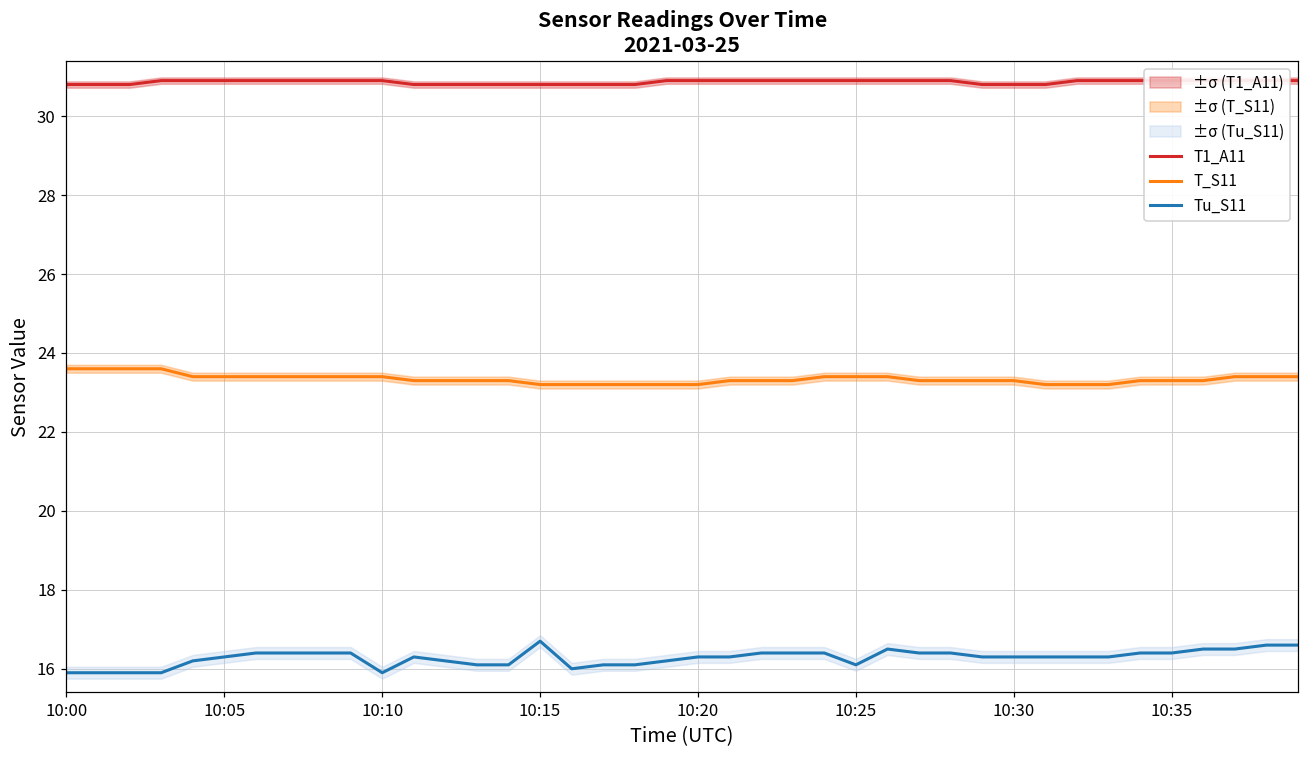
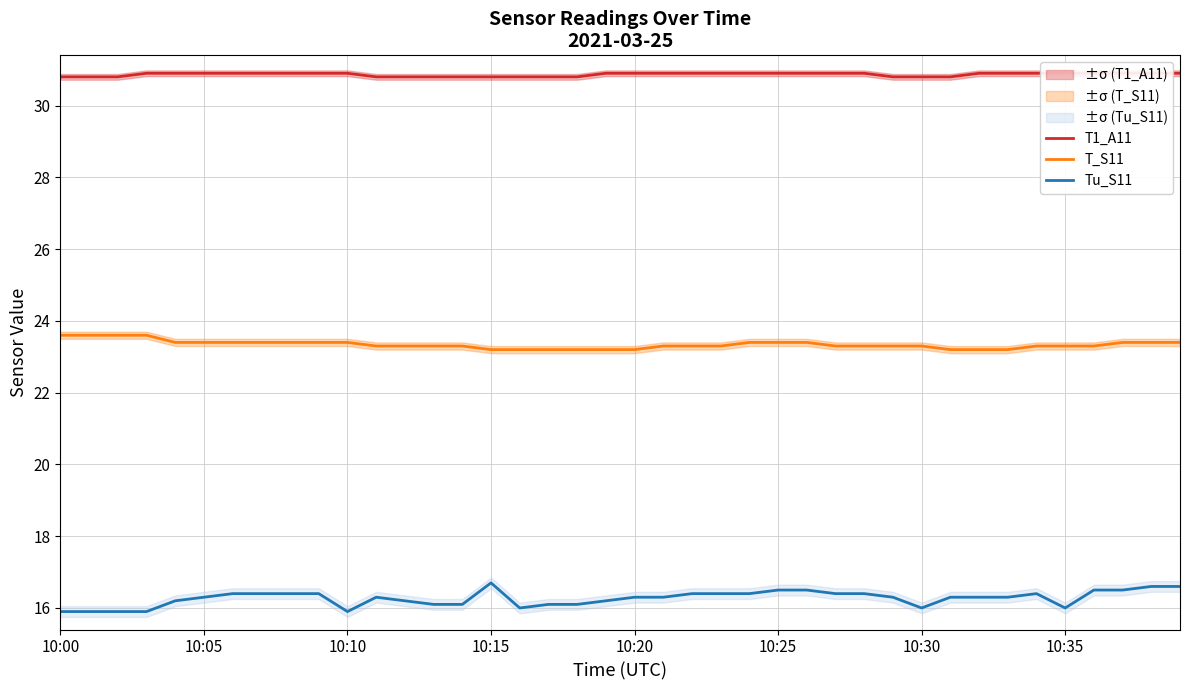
Tu_S11, 10:25: 16.1 -> 16.5
Tu_S11, 10:30: 16.3 -> 16.0
Tu_S11, 10:35: 16.4 -> 16.0
